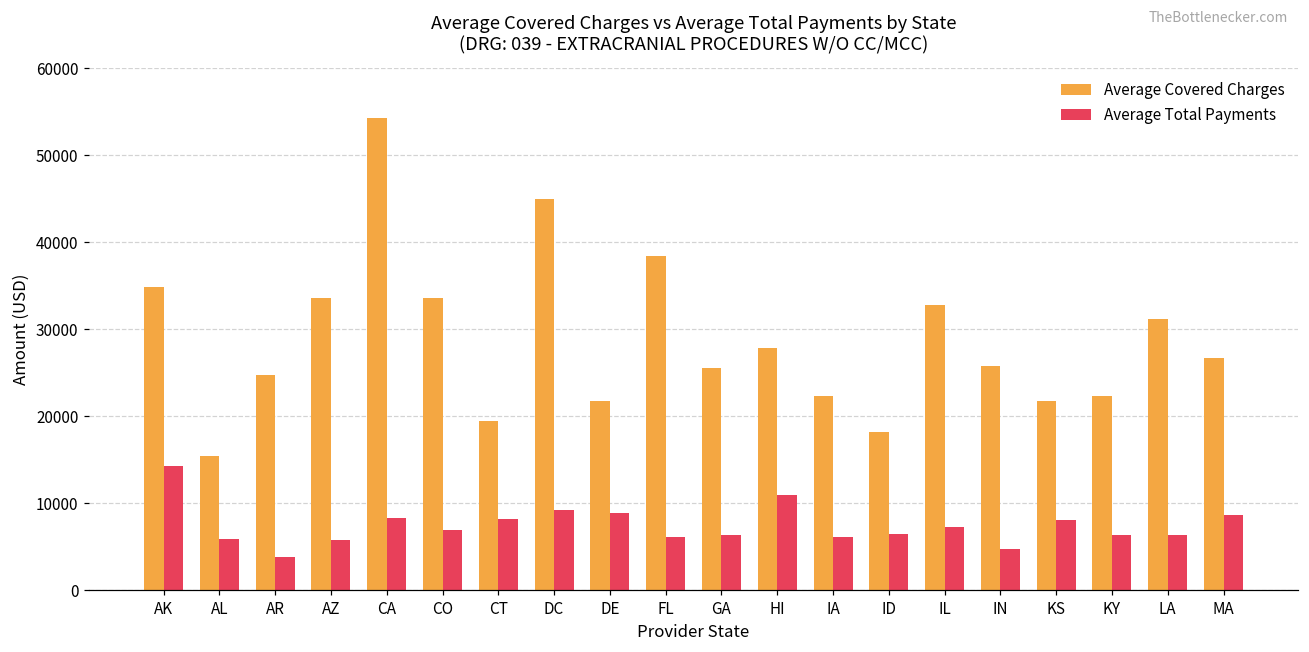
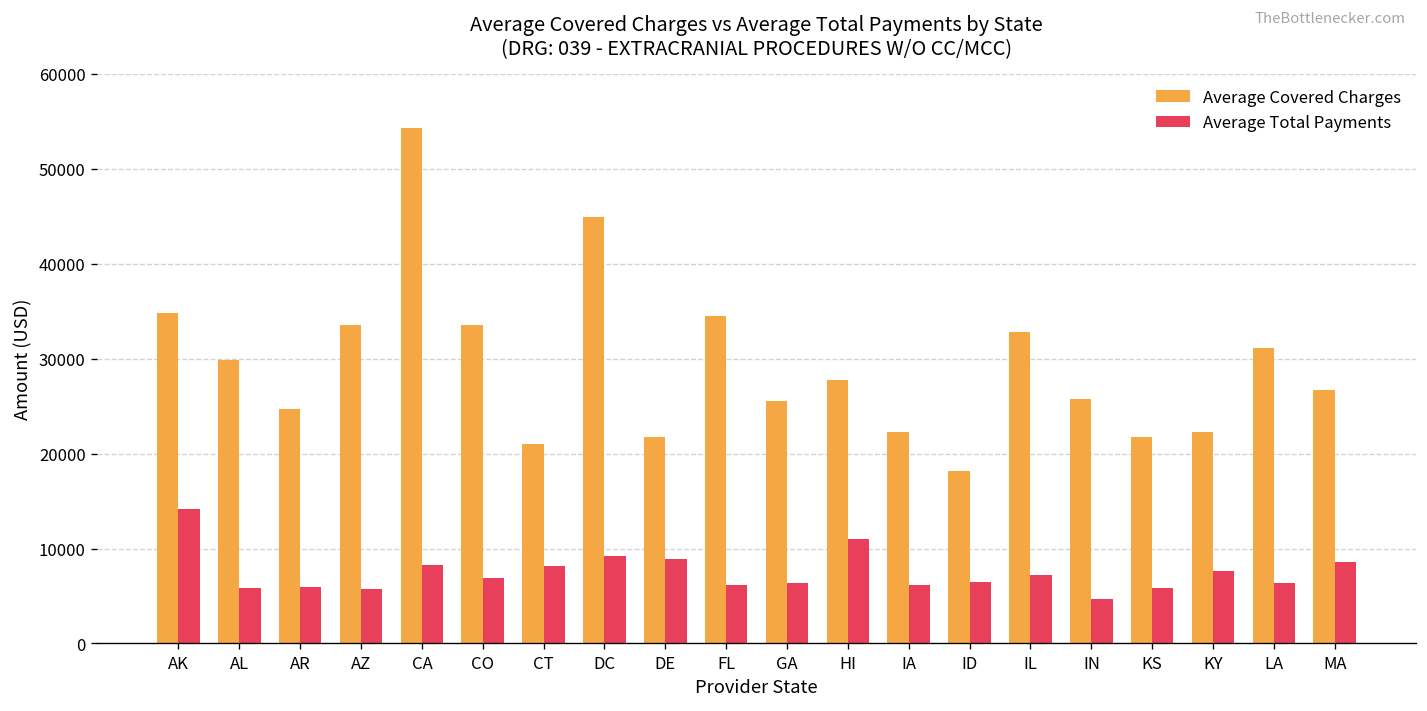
Average Covered Charges, AL: 15000 -> 30000
Average Total Payments, AR: 4000 -> 6000
Average Covered Charges, CT: 19000 -> 21000
Average Covered Charges, FL: 38000 -> 34000
Average Total Payments, KS: 8000 -> 6000
Average Total Payments, KY: 6000 -> 8000
